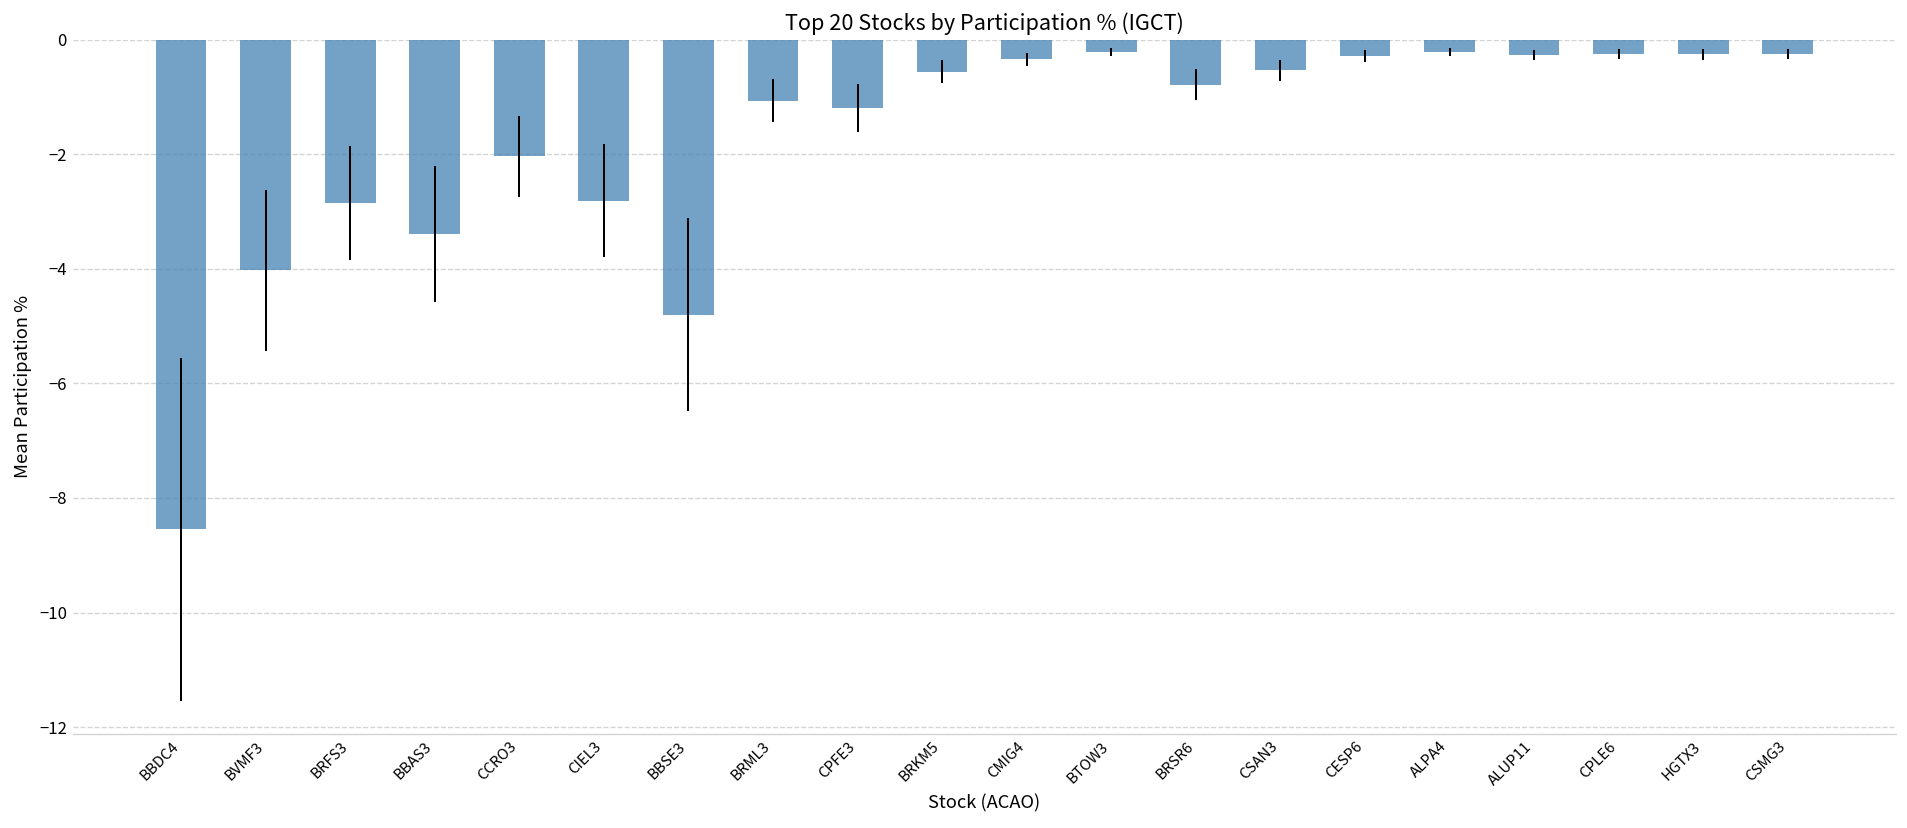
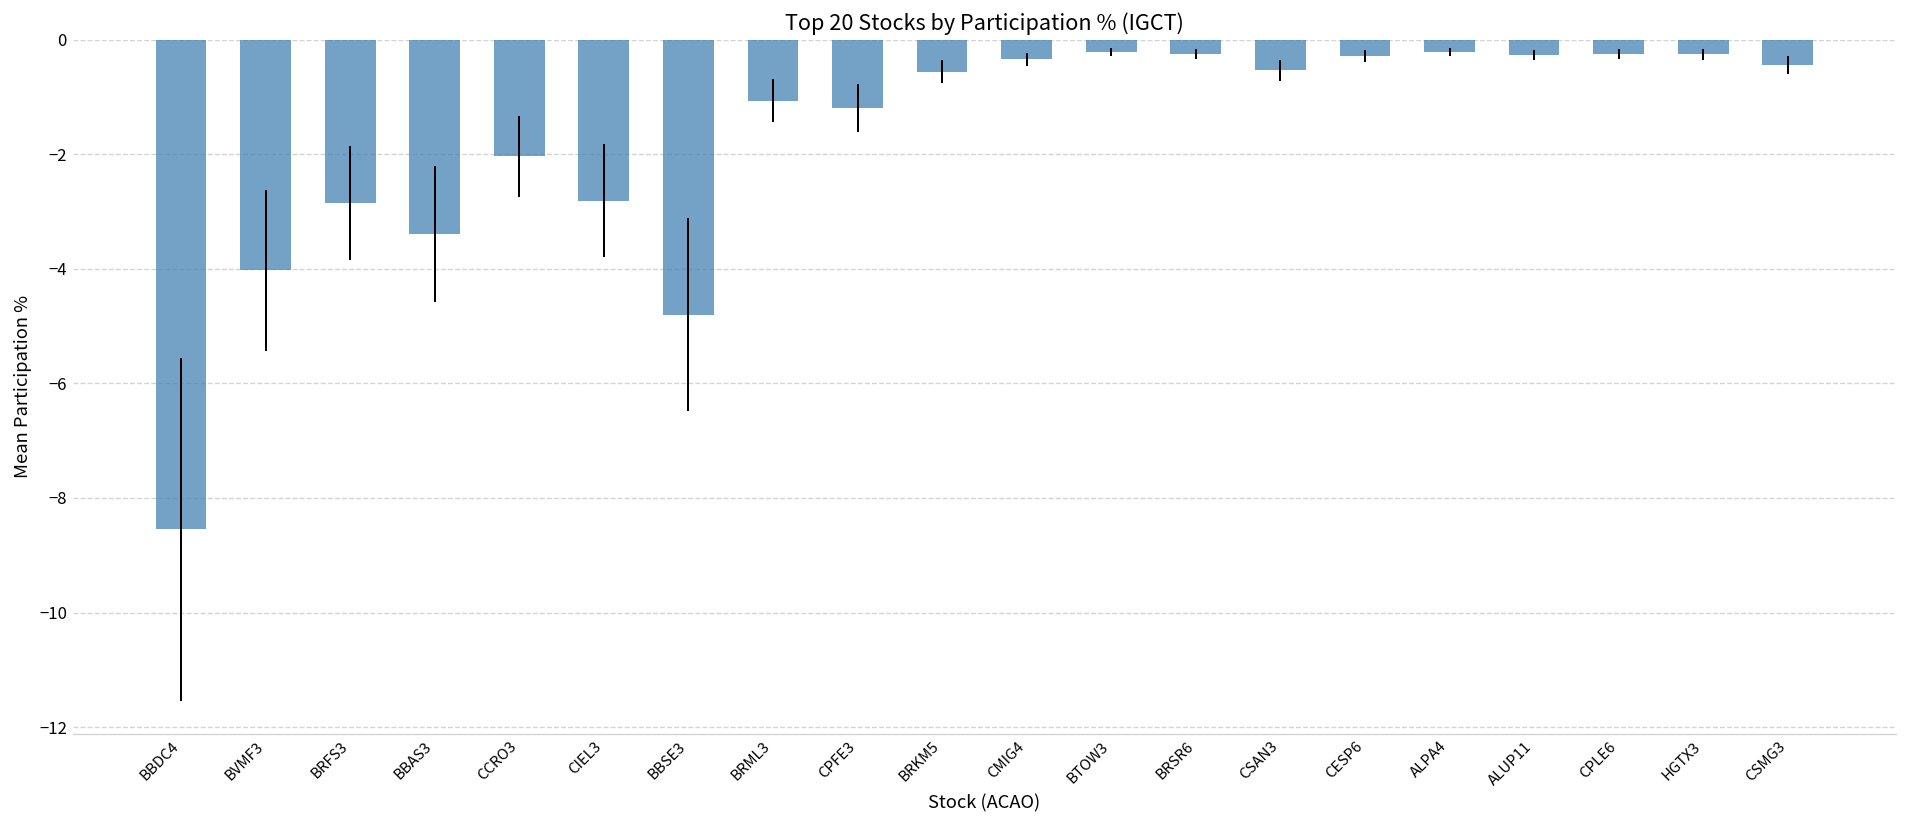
BRSR6: -0.8 -> -0.2
CSMG3: -0.3 -> -0.4
